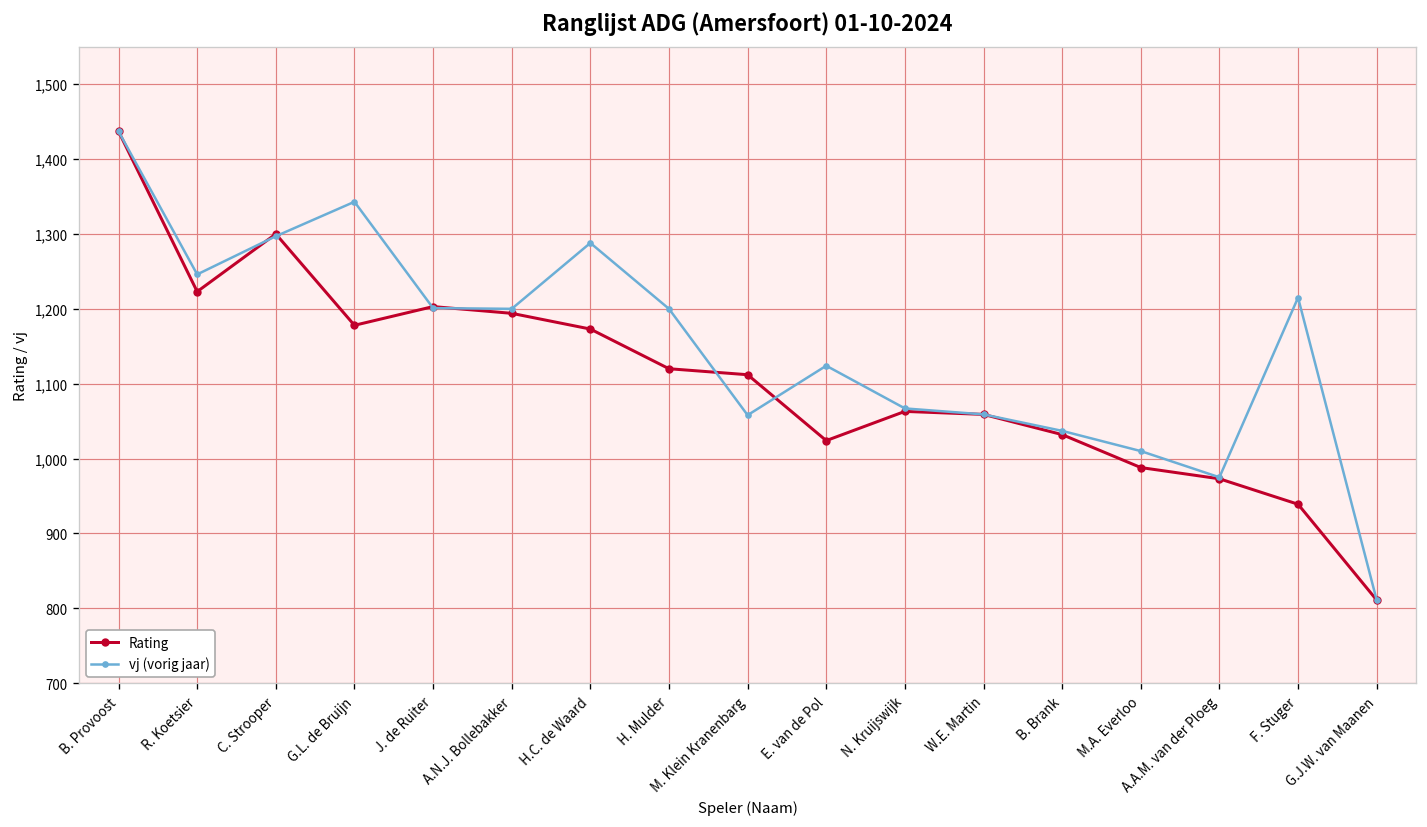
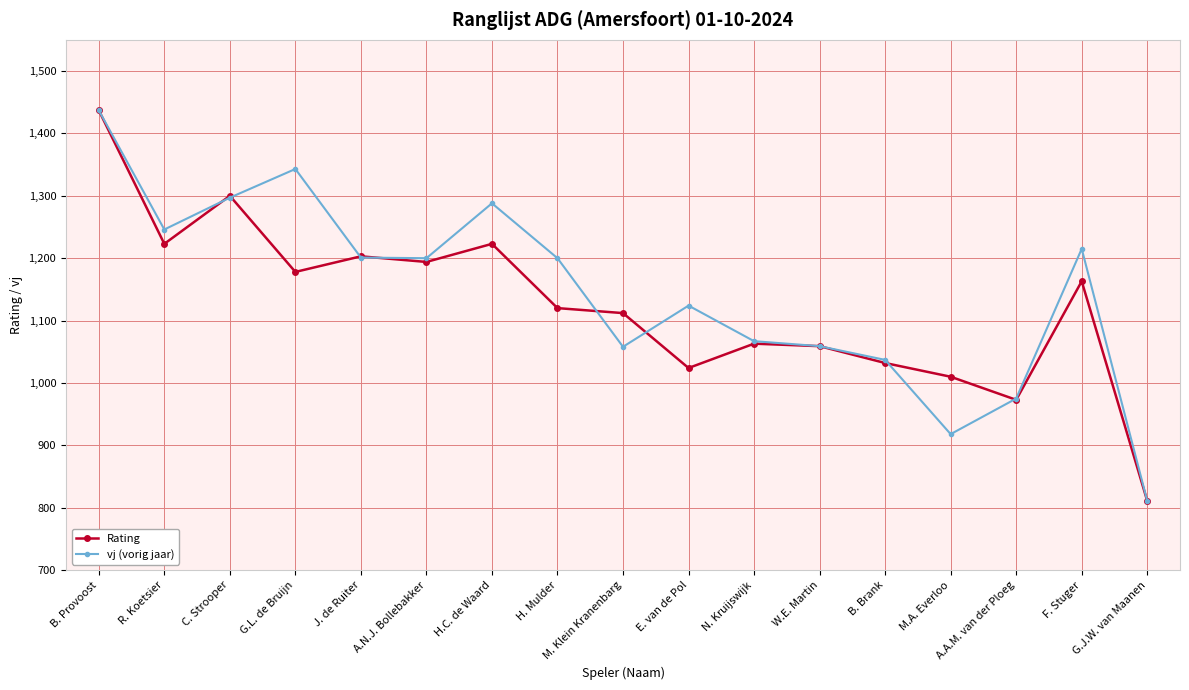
Rating, H.C. de Waard: 1,170 -> 1,220
Rating, M.A. Everloo: 990 -> 1,010
vj (vorig jaar), M.A. Everloo: 1,010 -> 920
Rating, F. Stuger: 940 -> 1,160
